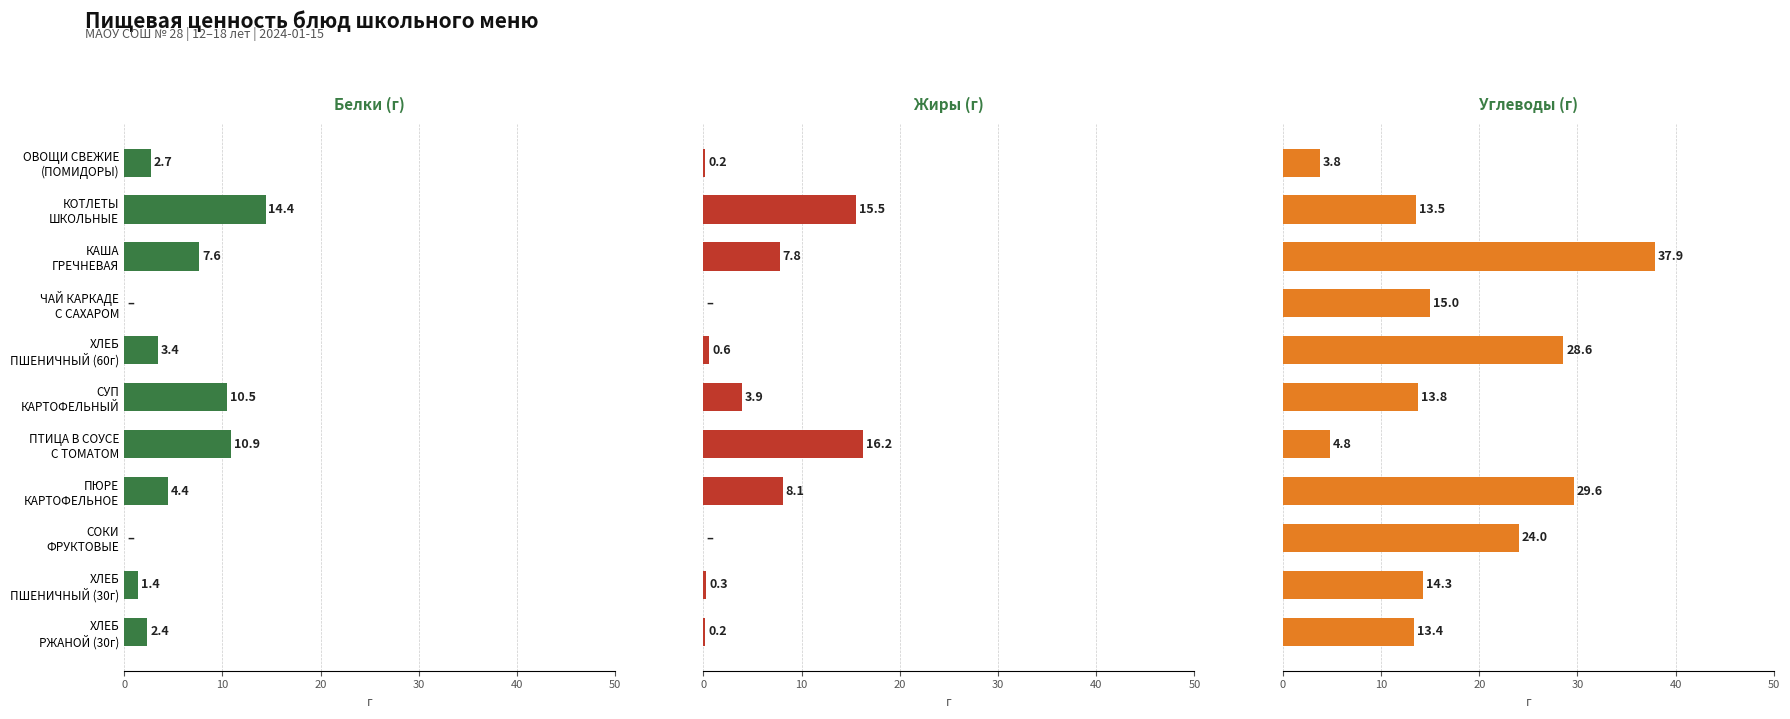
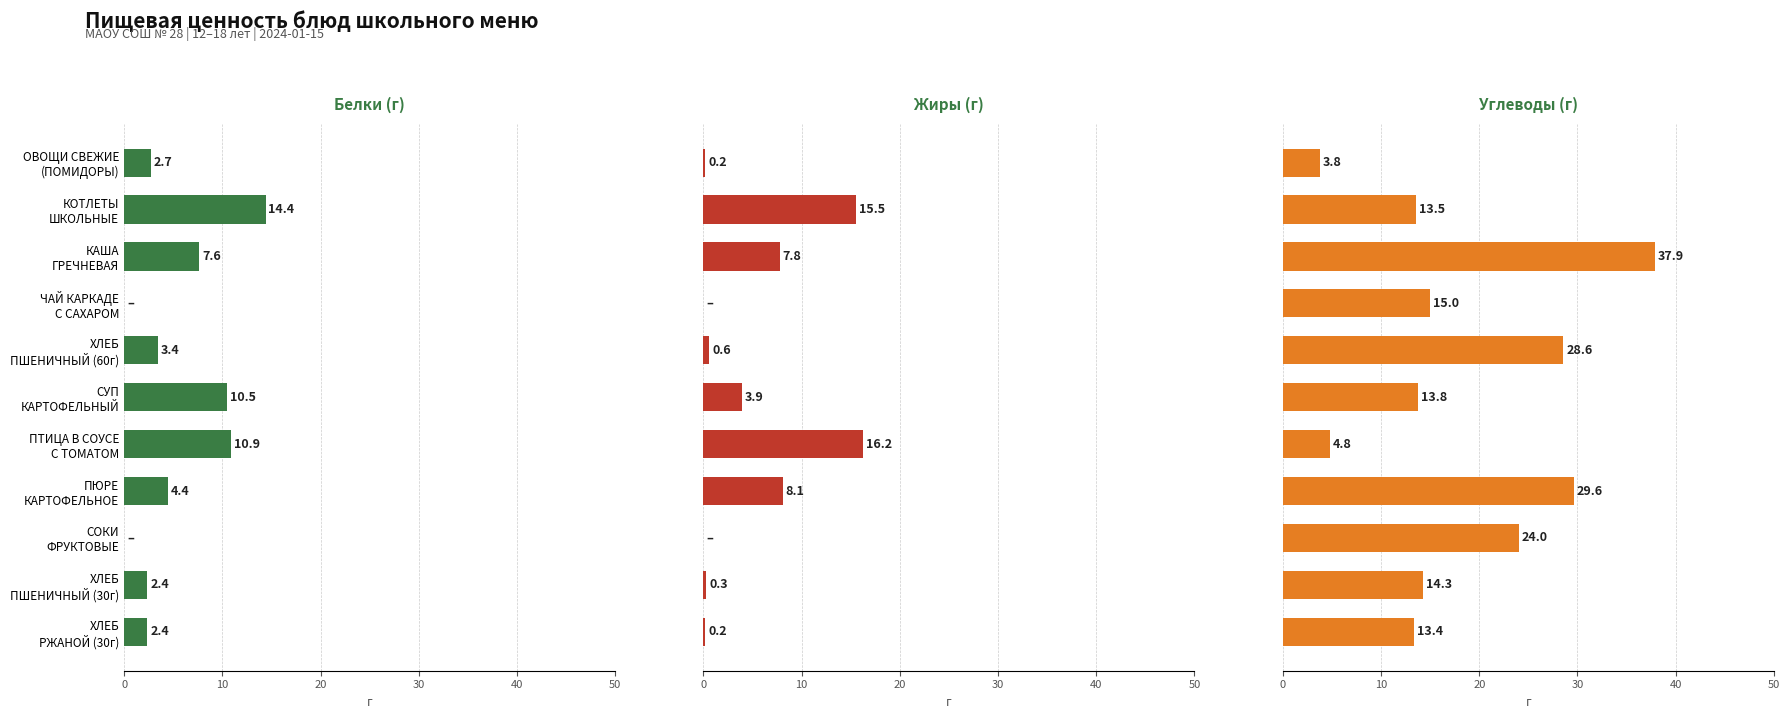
Белки (г), ХЛЕБ ПШЕНИЧНЫЙ (30г): 1.4 -> 2.4
